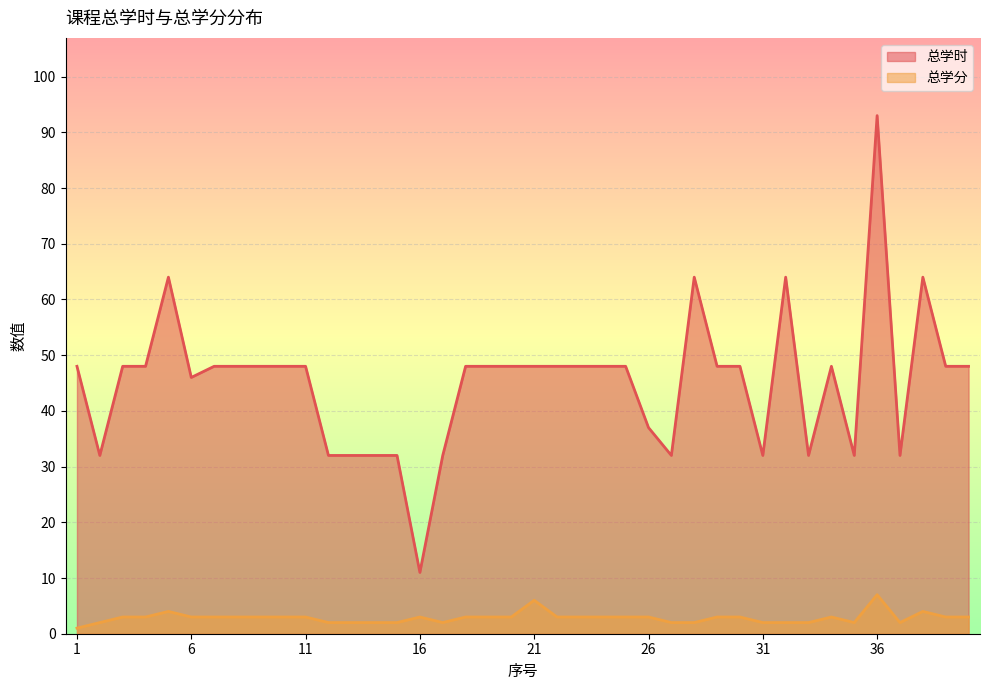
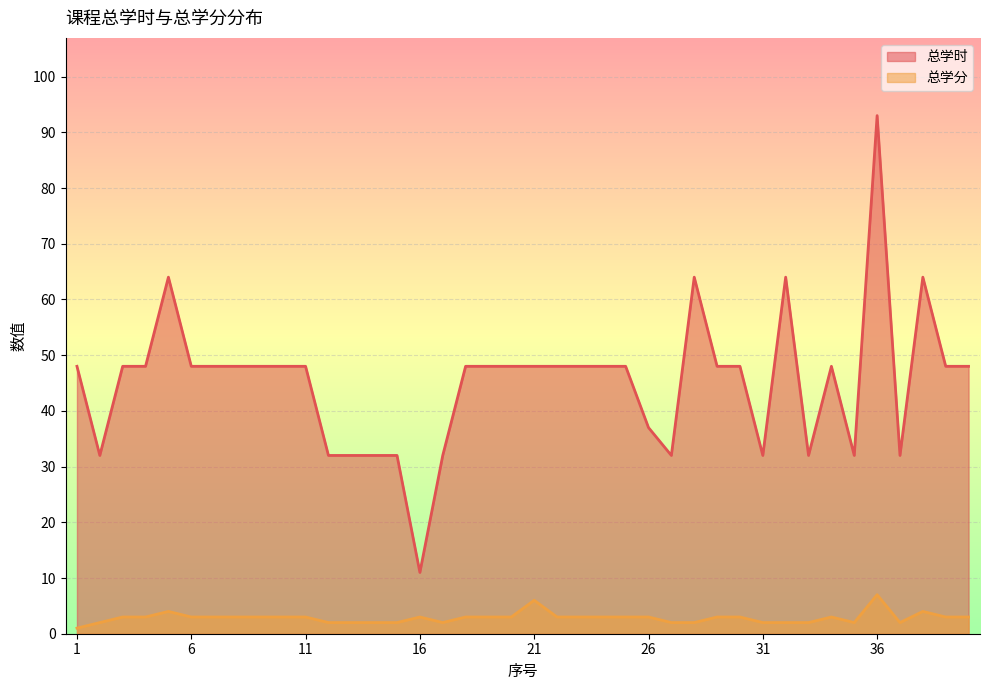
总学时, 6: 46 -> 48
